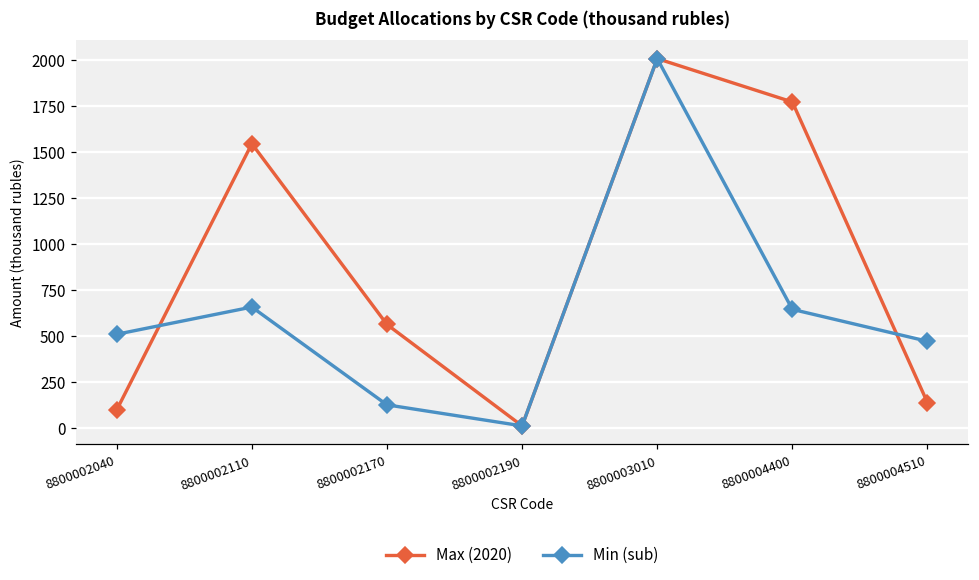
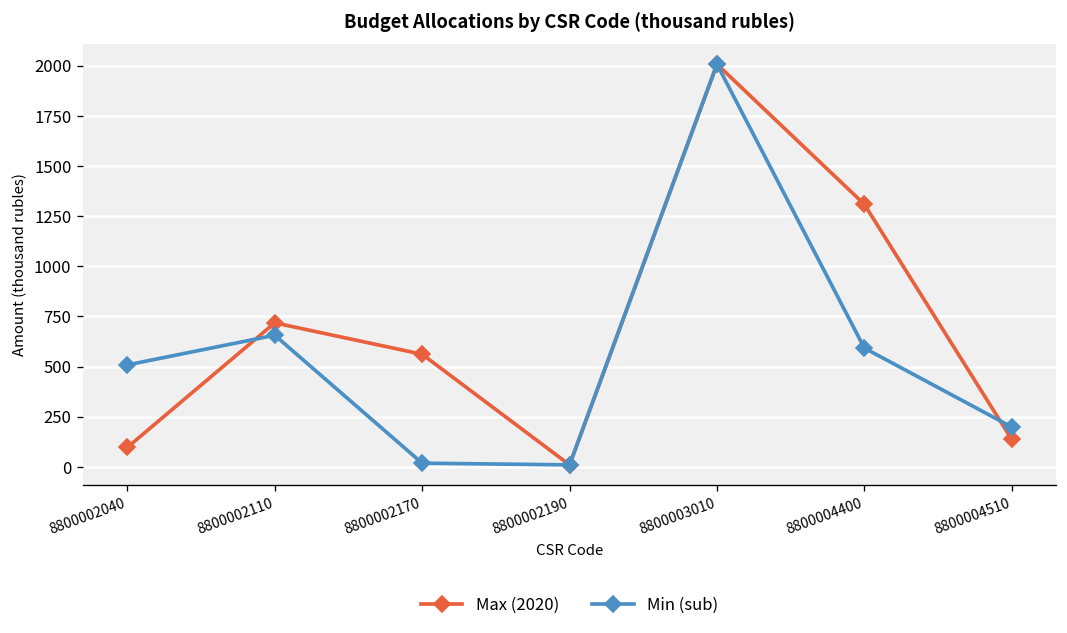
Max (2020), 8800002110: 1550 -> 720
Min (sub), 8800002170: 120 -> 20
Max (2020), 8800004400: 1770 -> 1310
Min (sub), 8800004400: 640 -> 590
Min (sub), 8800004510: 470 -> 200
